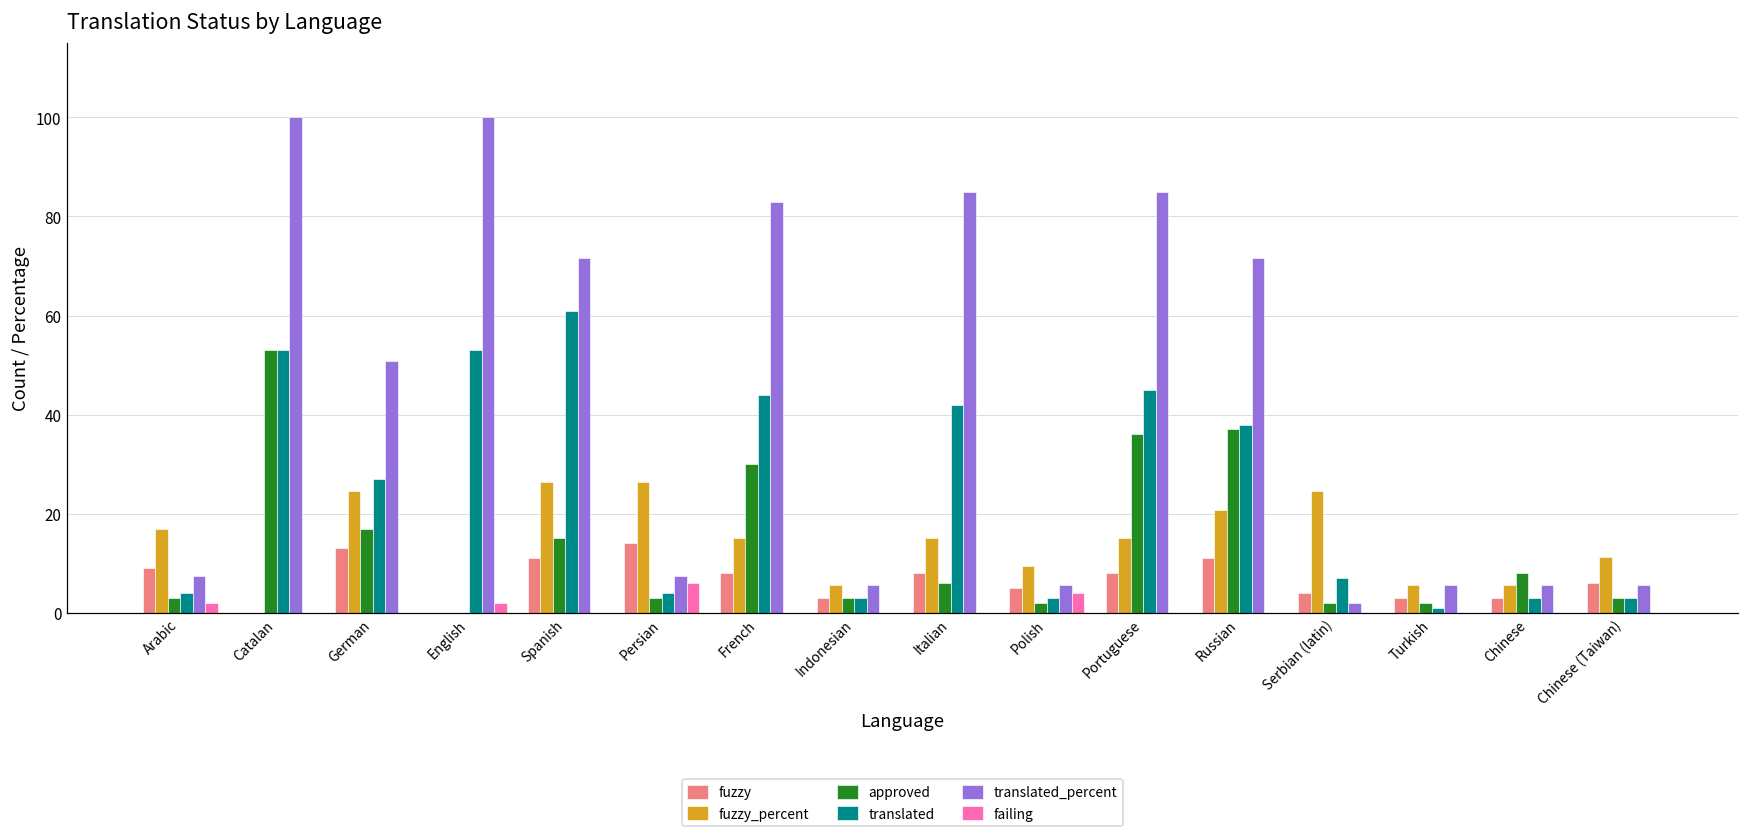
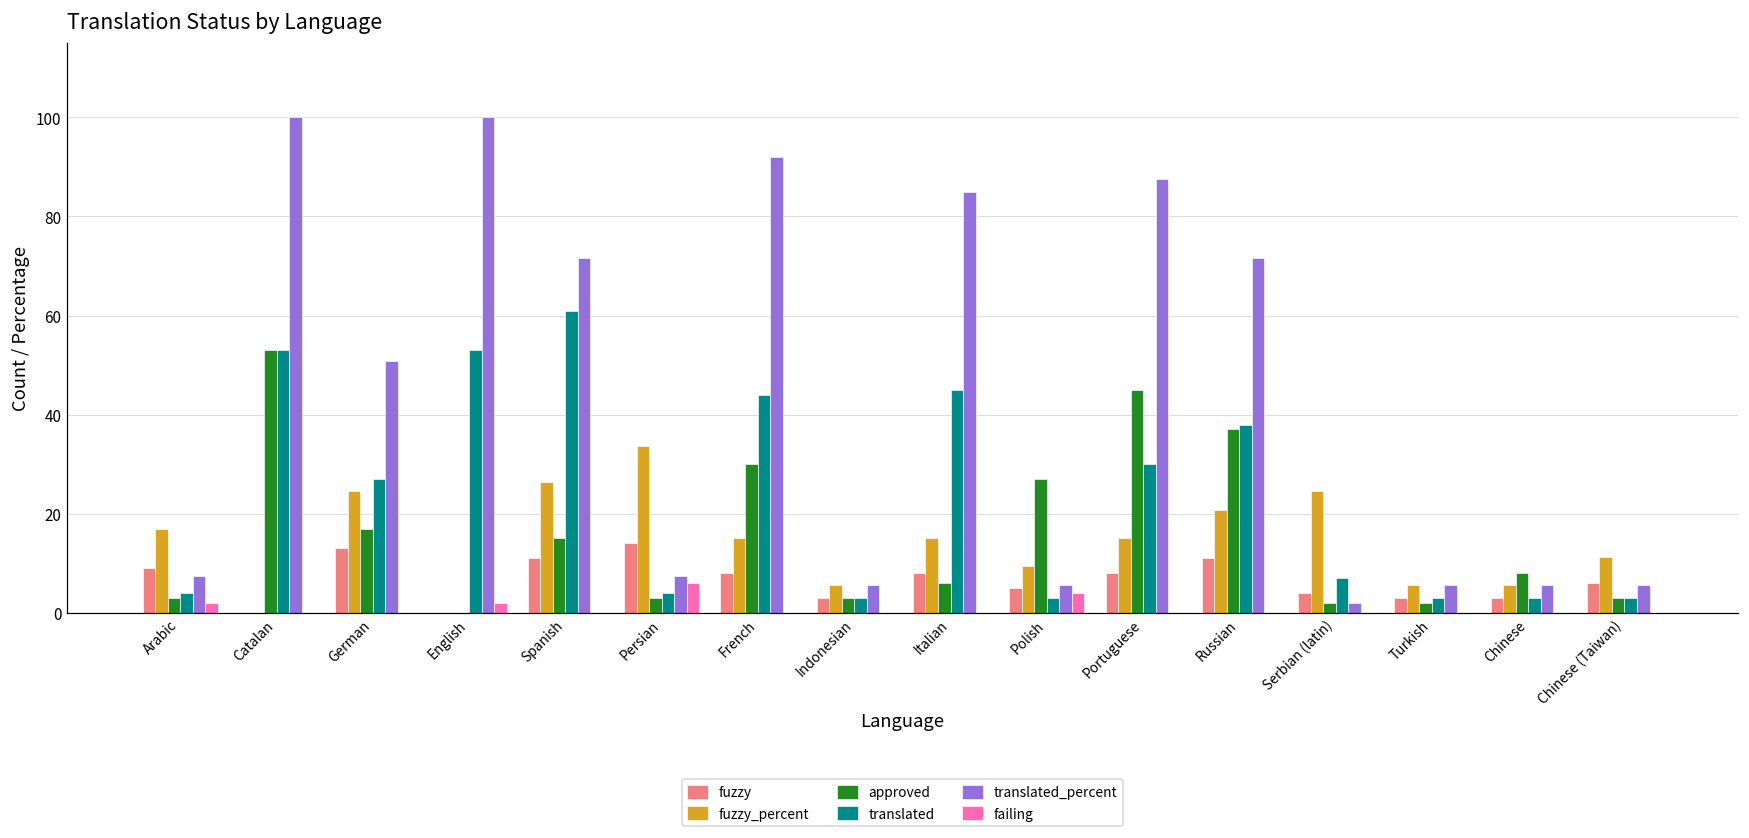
fuzzy_percent, Persian: 26 -> 34
translated_percent, French: 83 -> 92
translated, Italian: 42 -> 45
approved, Polish: 2 -> 27
approved, Portuguese: 36 -> 45
translated, Portuguese: 45 -> 30
translated_percent, Portuguese: 85 -> 88
translated, Turkish: 1 -> 3
